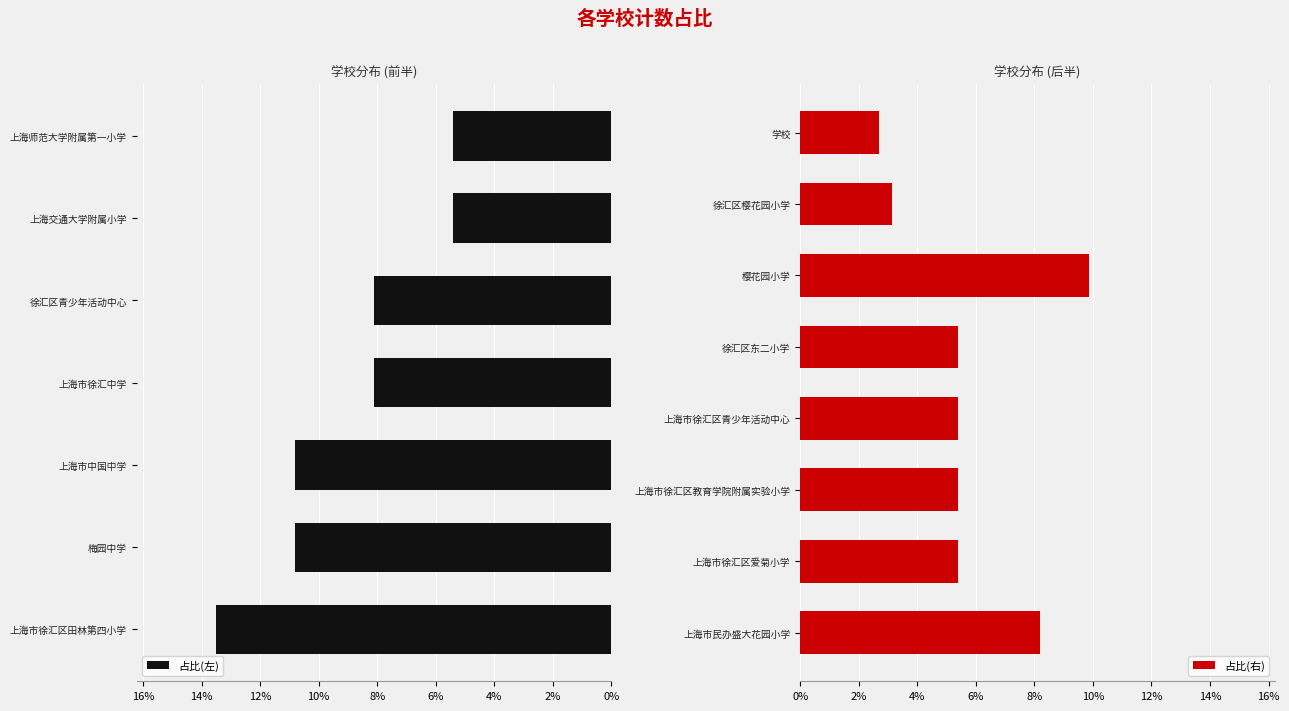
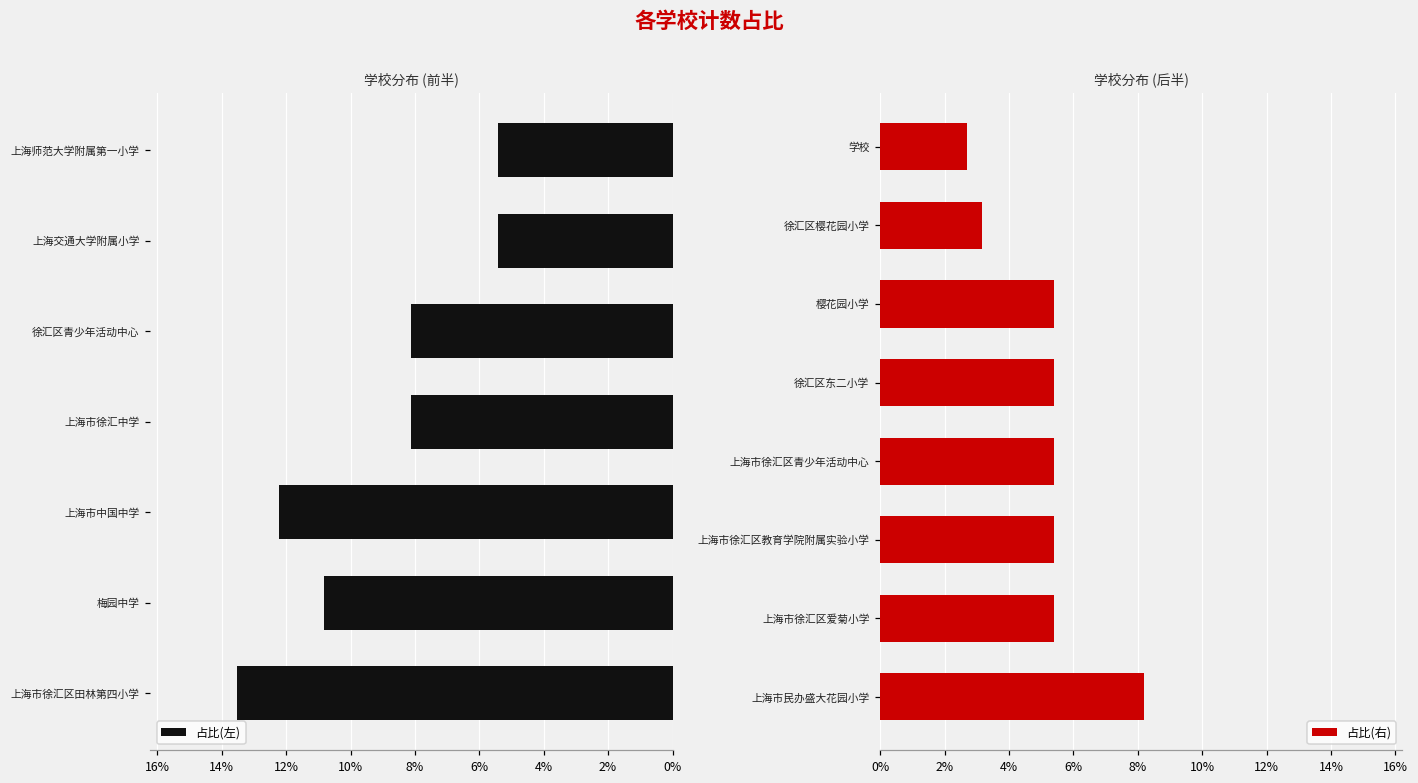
学校分布 (前半), 上海市中国中学: 10.8% -> 12.2%
学校分布 (后半), 樱花园小学: 9.9% -> 5.4%
